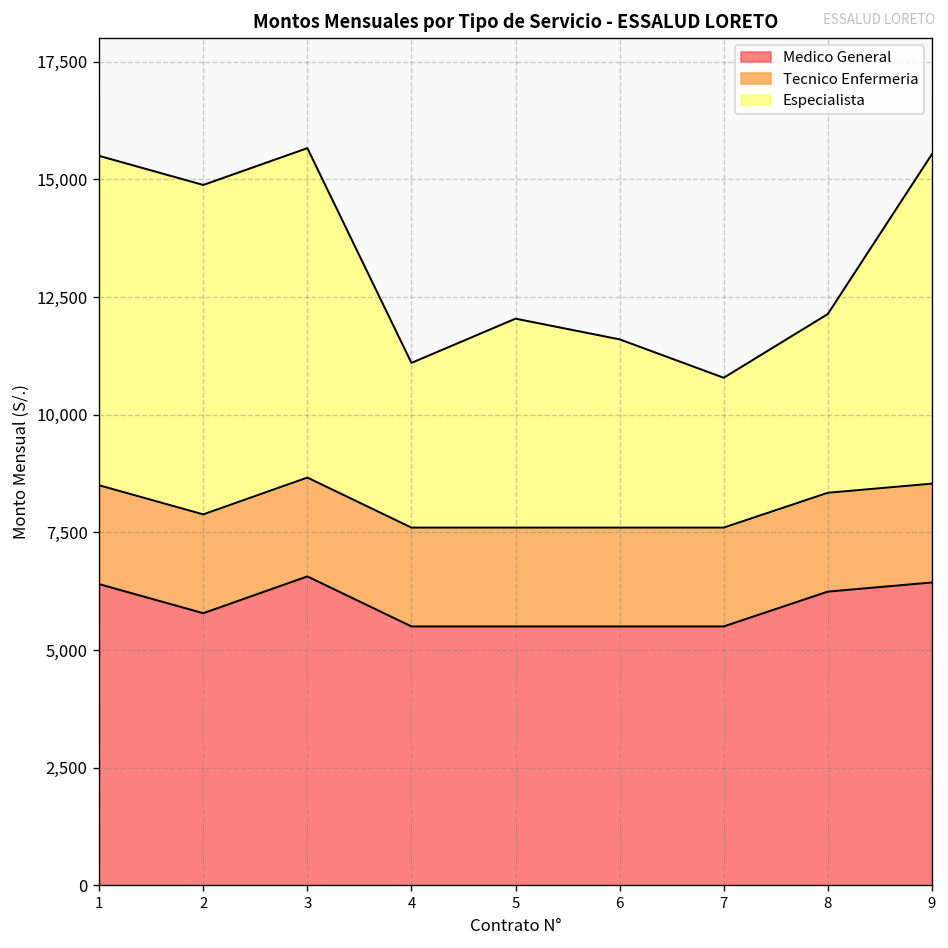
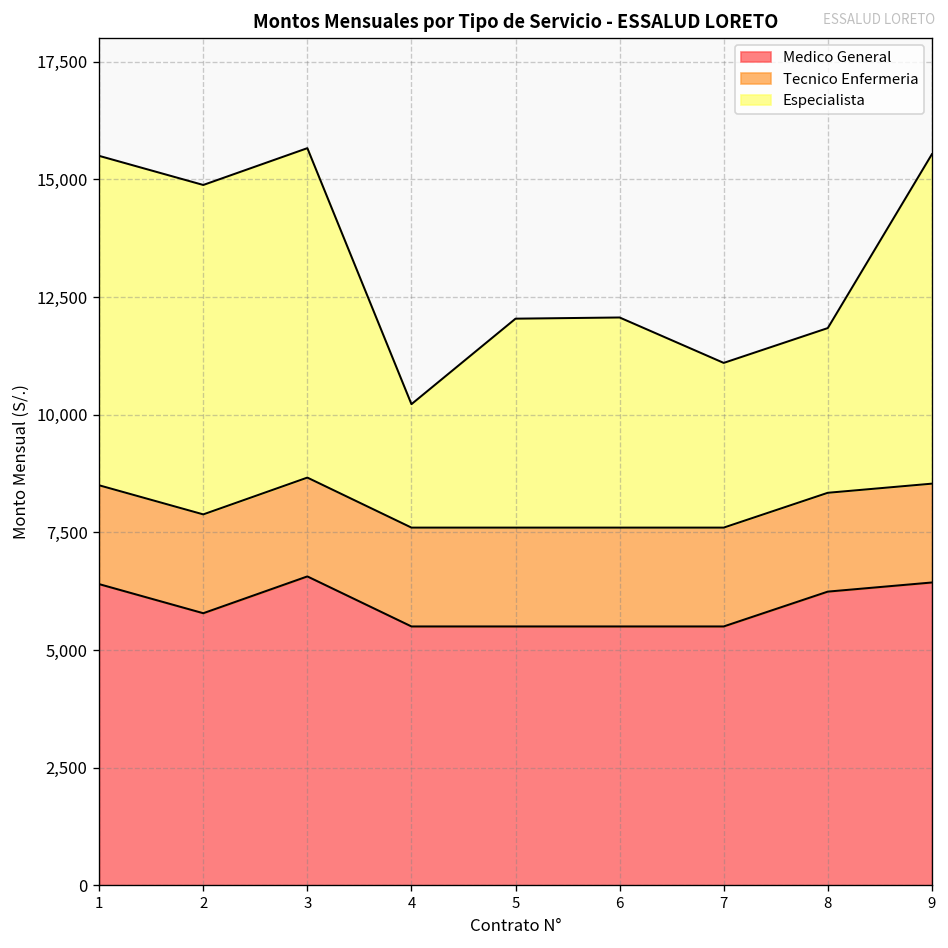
Especialista, 4: 3,500 -> 2,600
Especialista, 6: 4,000 -> 4,500
Especialista, 7: 3,200 -> 3,500
Especialista, 8: 3,800 -> 3,500
